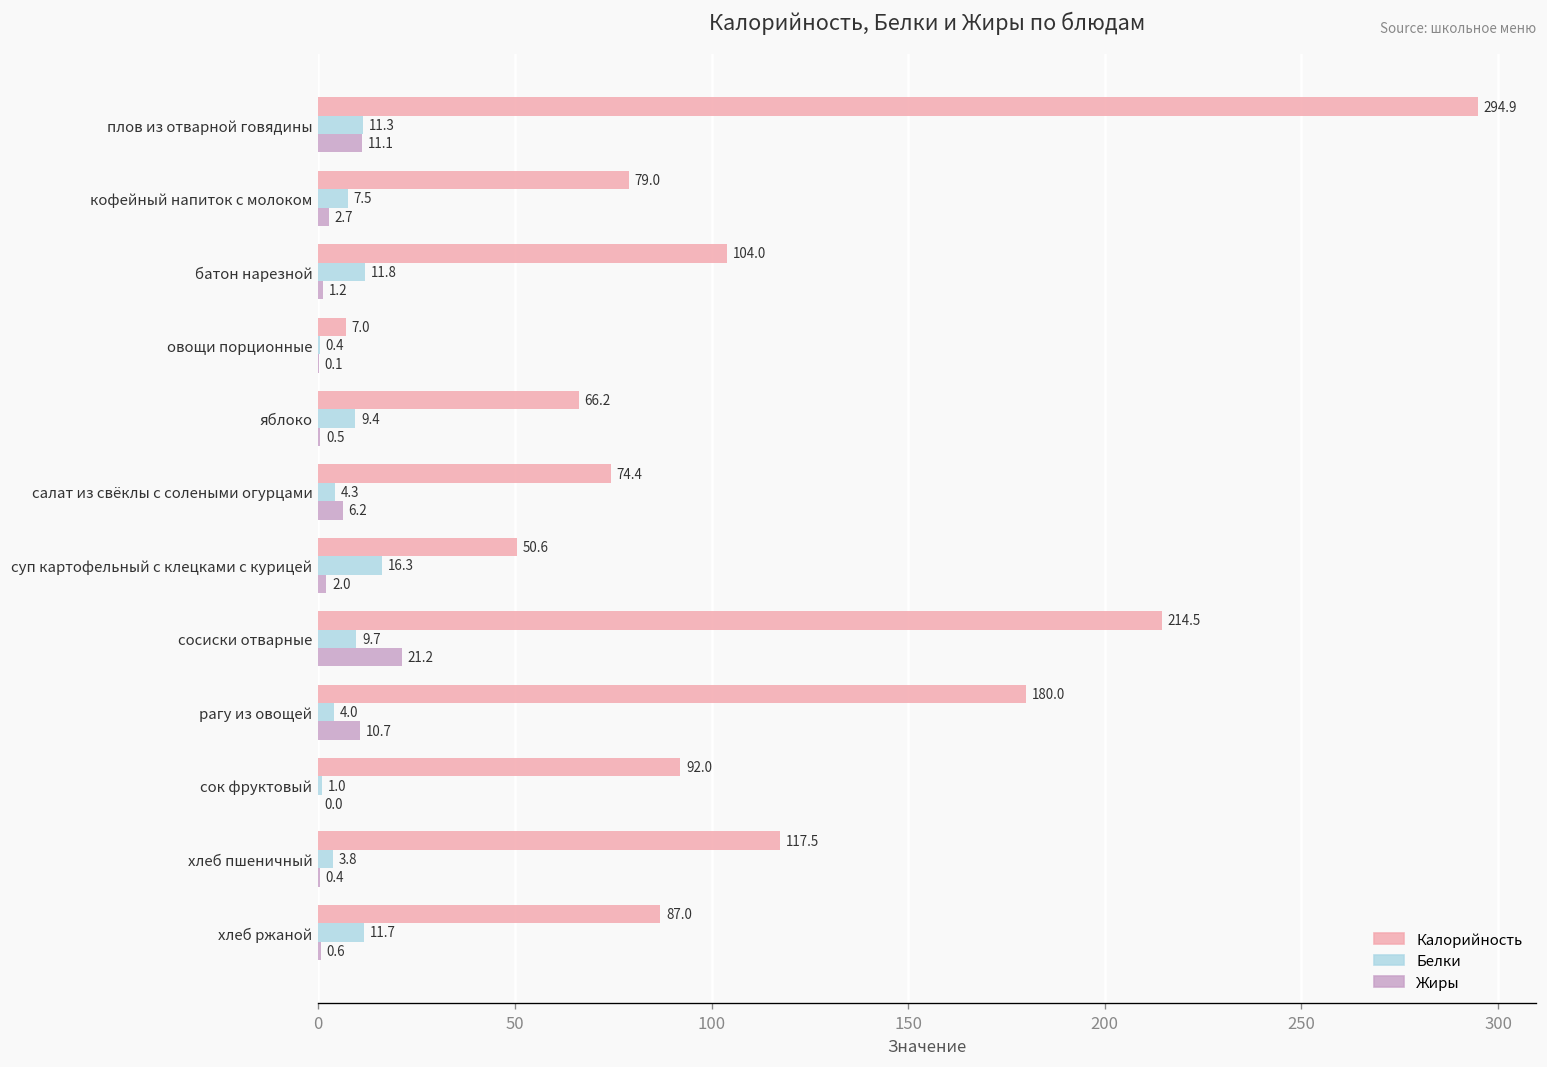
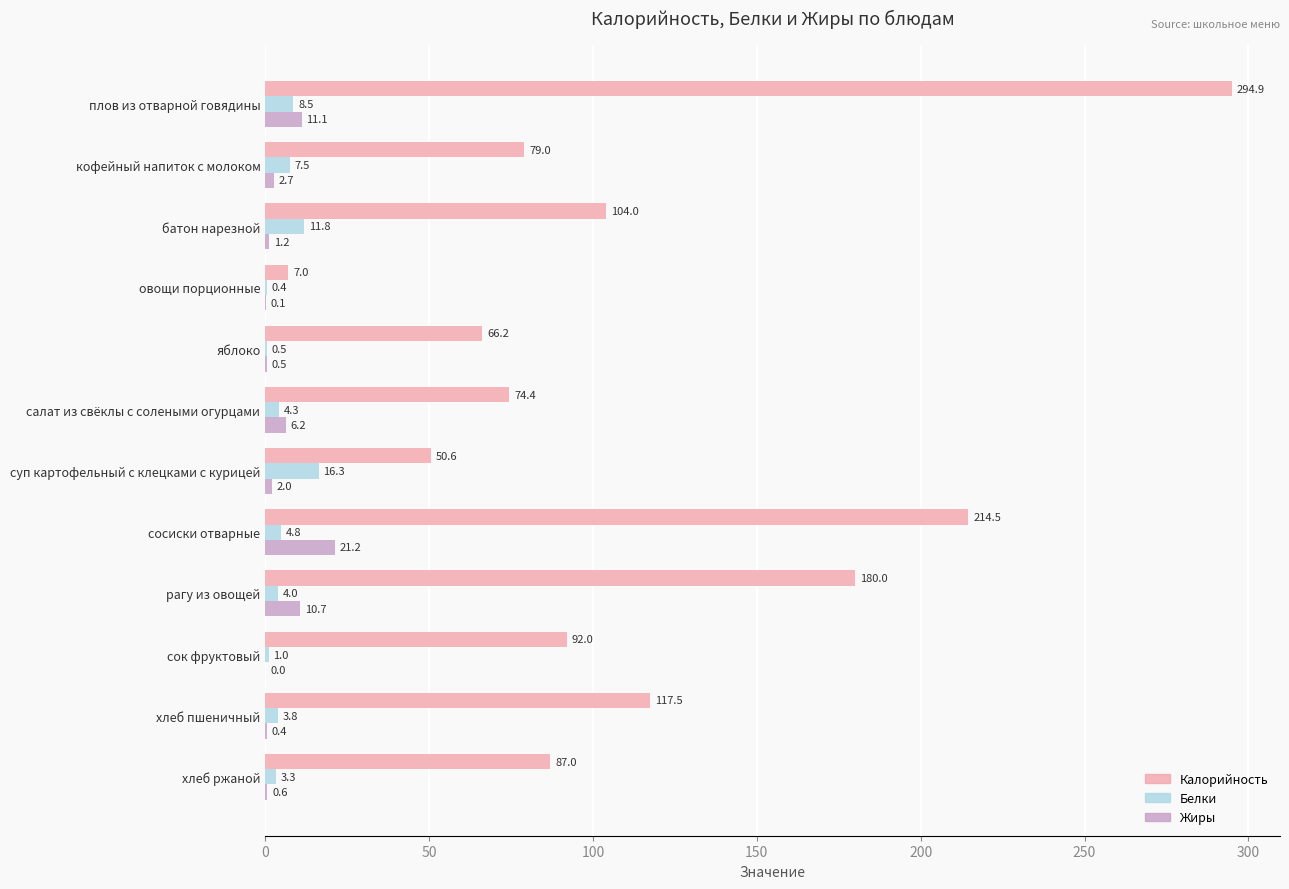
Белки, плов из отварной говядины: 11.3 -> 8.5
Белки, яблоко: 9.4 -> 0.5
Белки, сосиски отварные: 9.7 -> 4.8
Белки, хлеб ржаной: 11.7 -> 3.3
